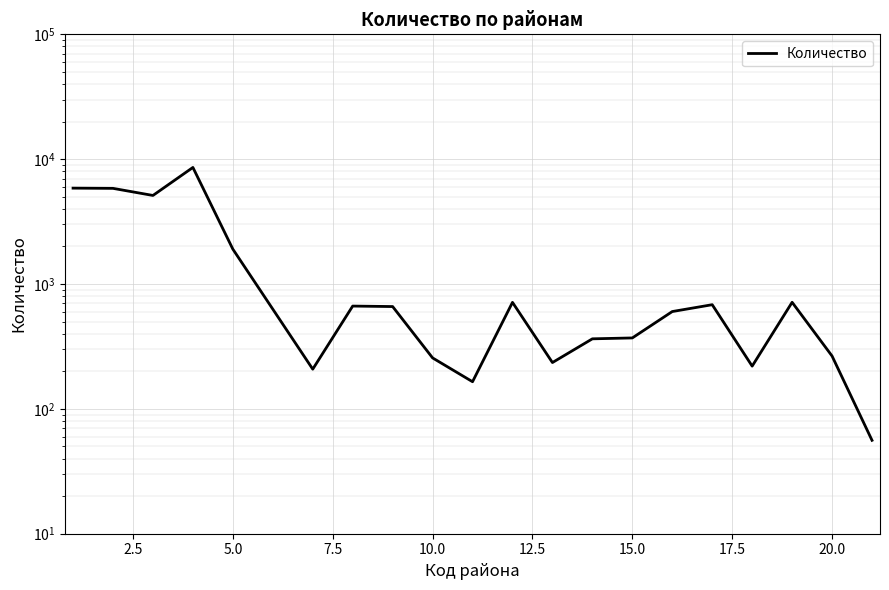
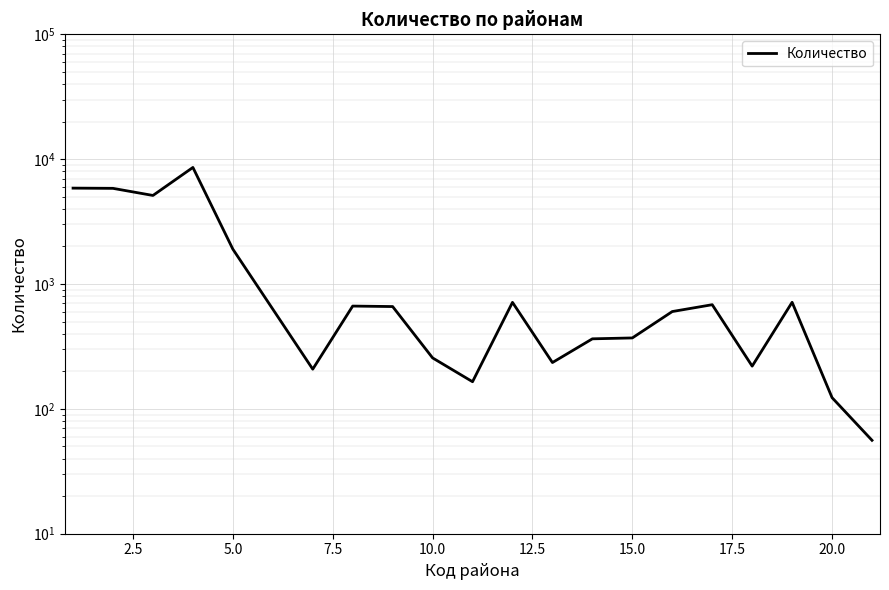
20.0: 270 -> 120
